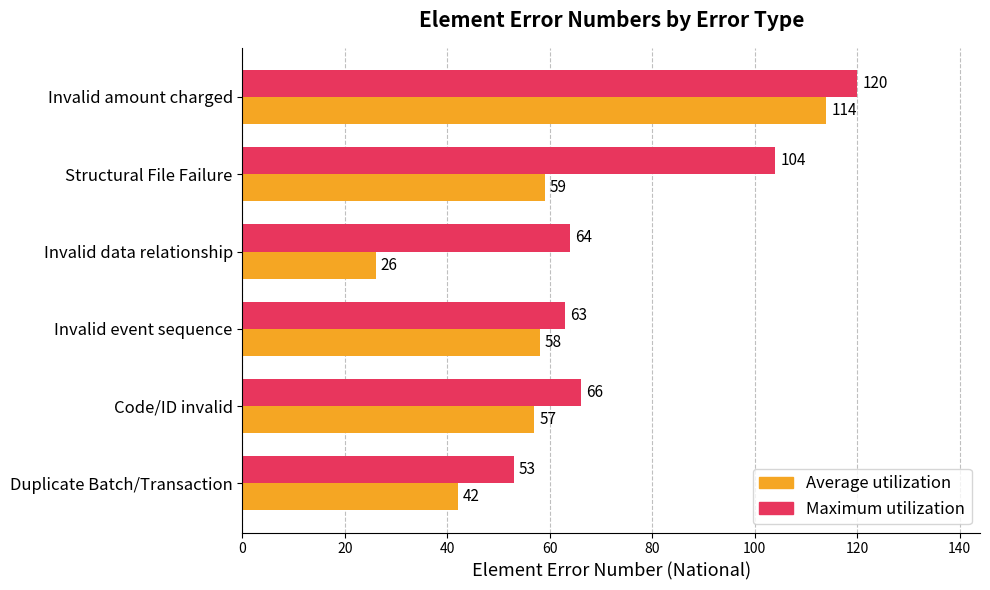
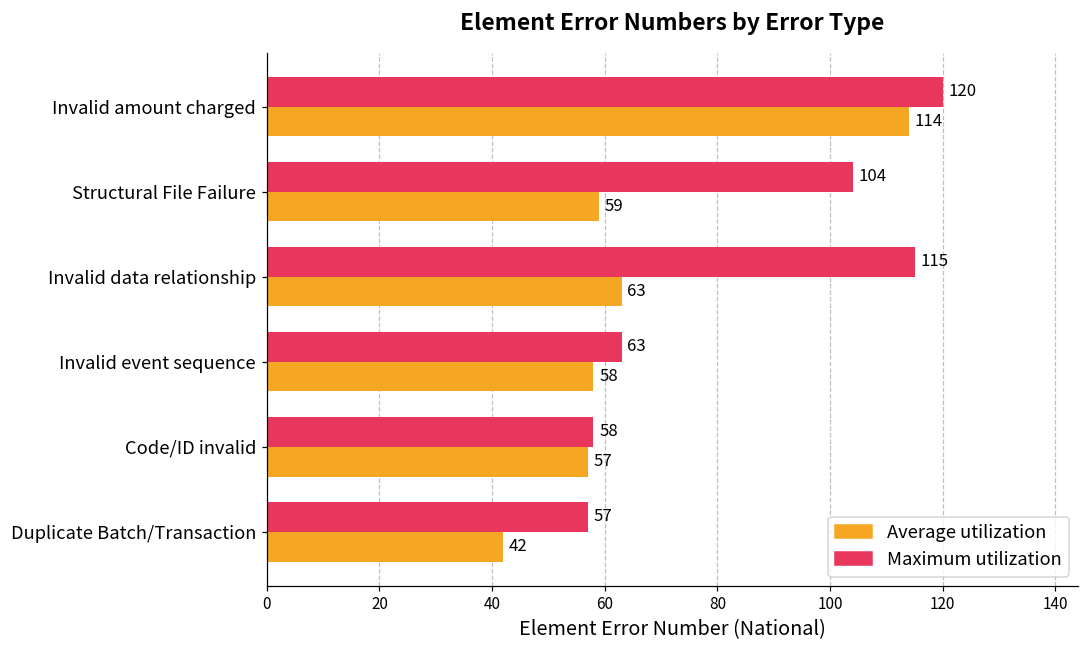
Maximum utilization, Invalid data relationship: 64 -> 115
Average utilization, Invalid data relationship: 26 -> 63
Maximum utilization, Code/ID invalid: 66 -> 58
Maximum utilization, Duplicate Batch/Transaction: 53 -> 57
